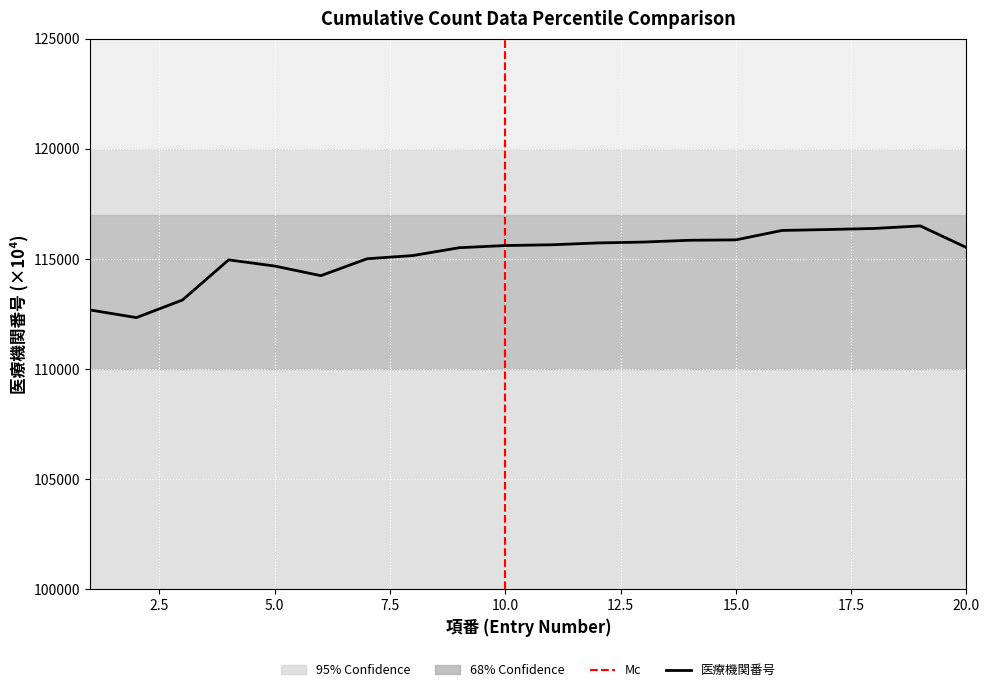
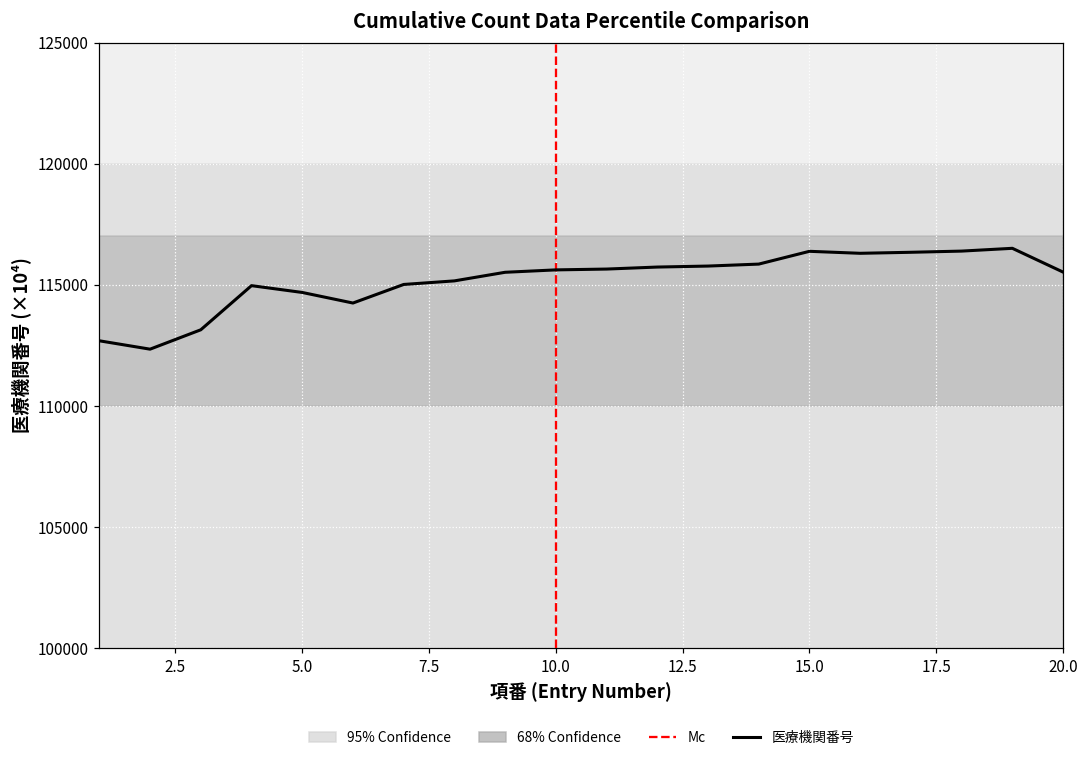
15.0: 115900 -> 116400
